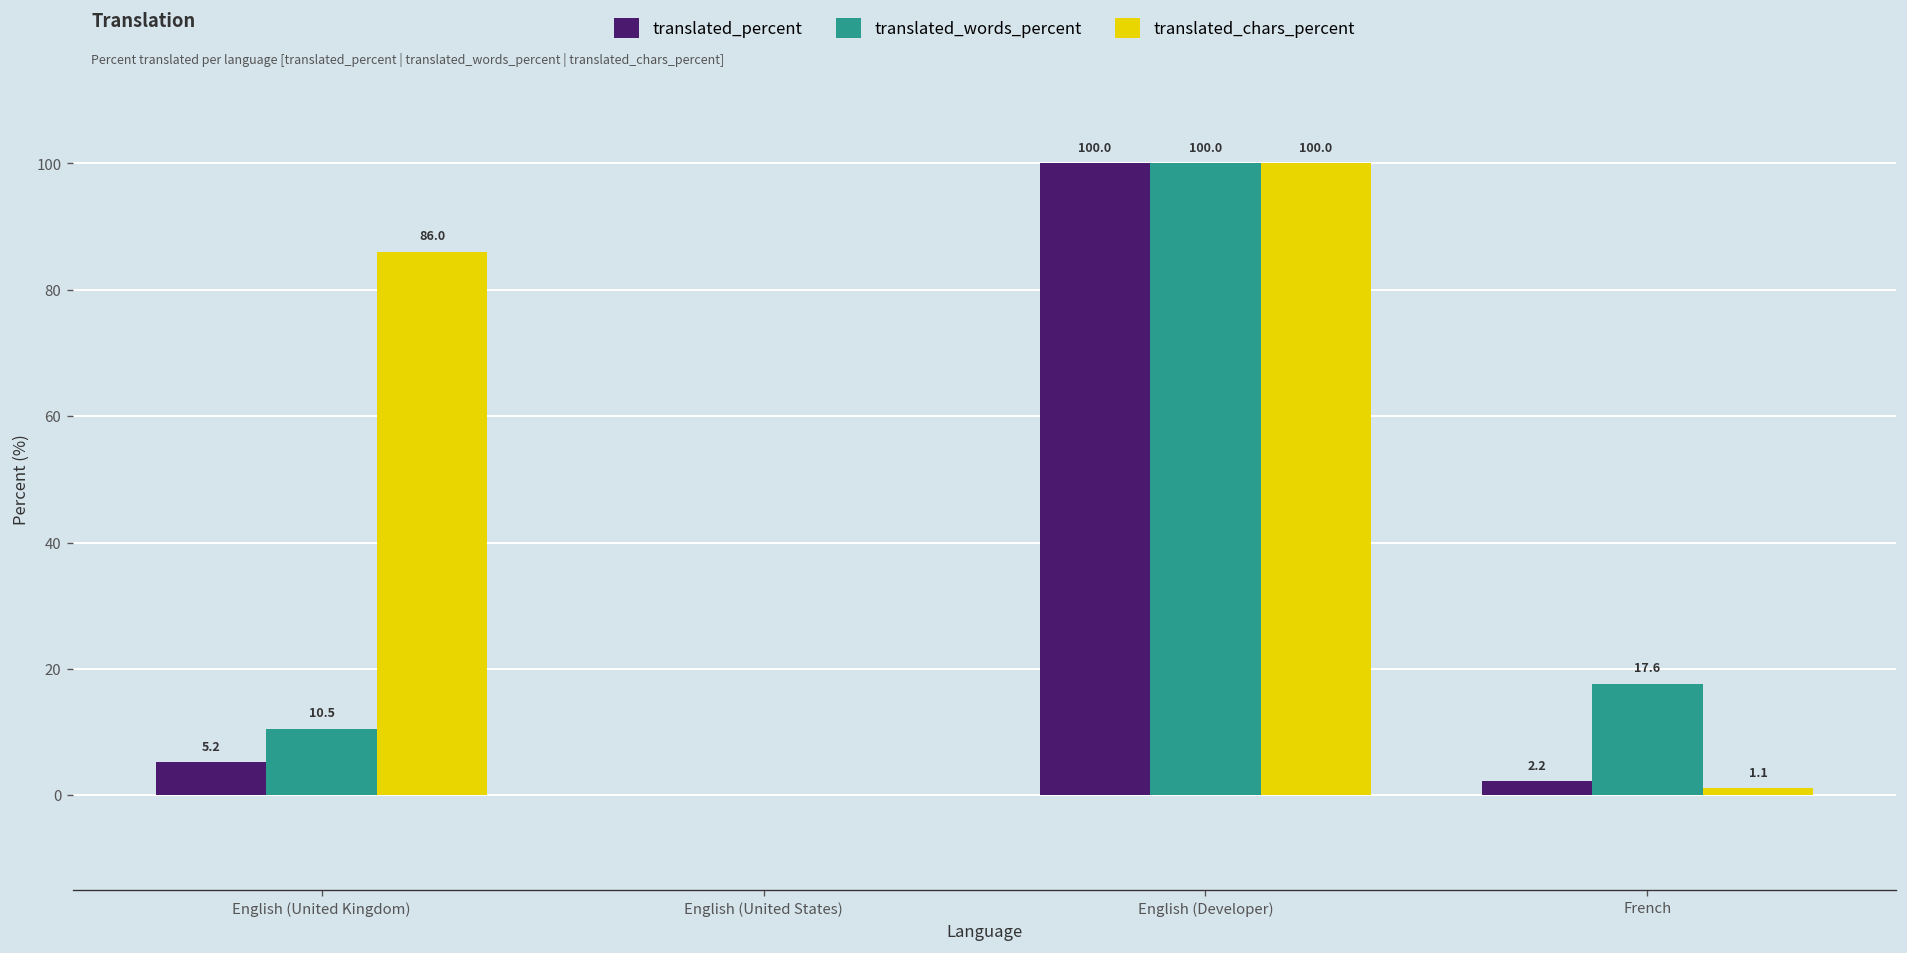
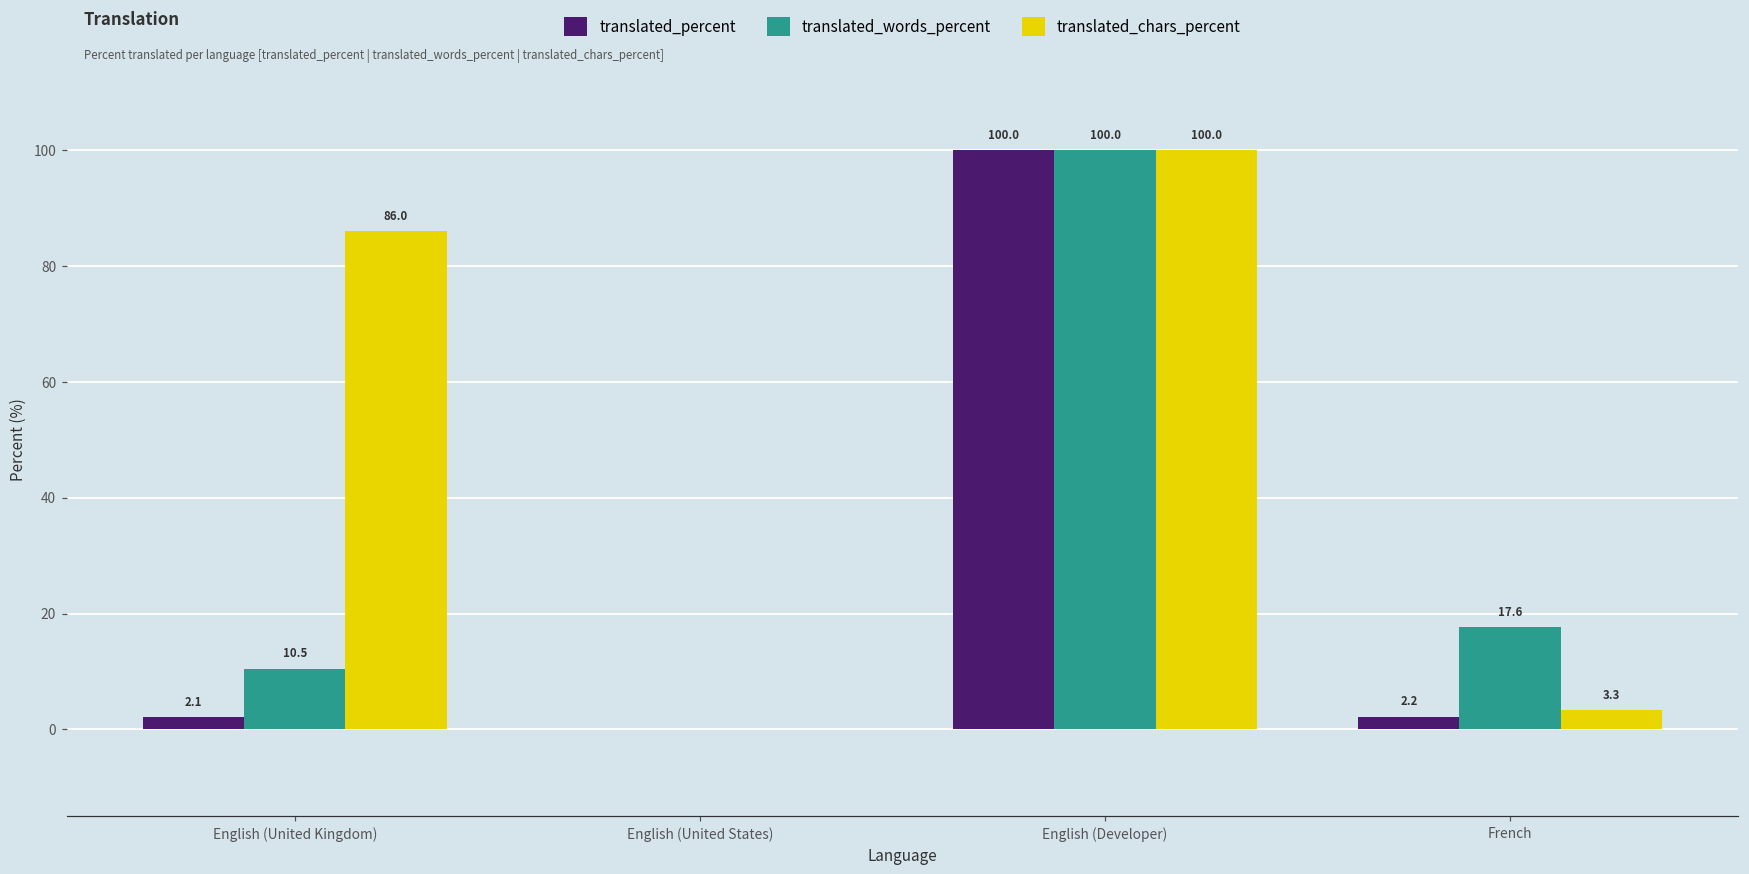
translated_percent, English (United Kingdom): 5.2 -> 2.1
translated_chars_percent, French: 1.1 -> 3.3
